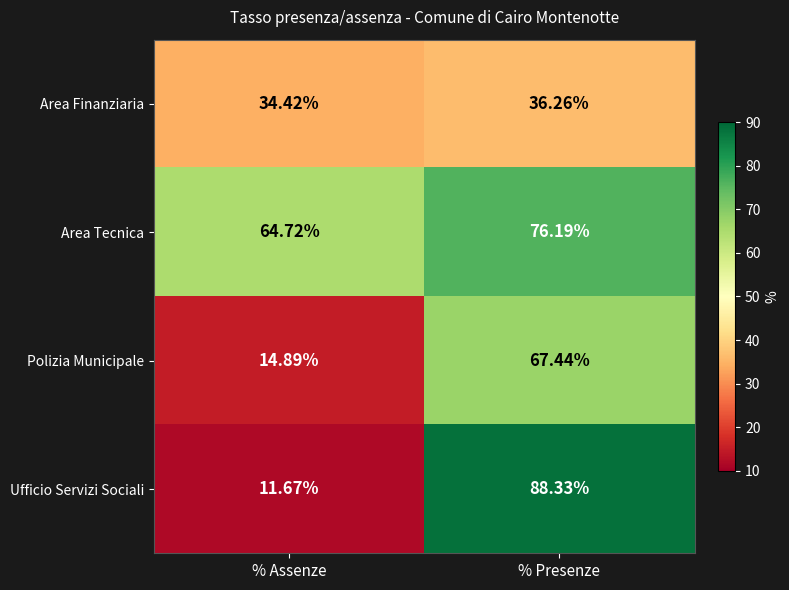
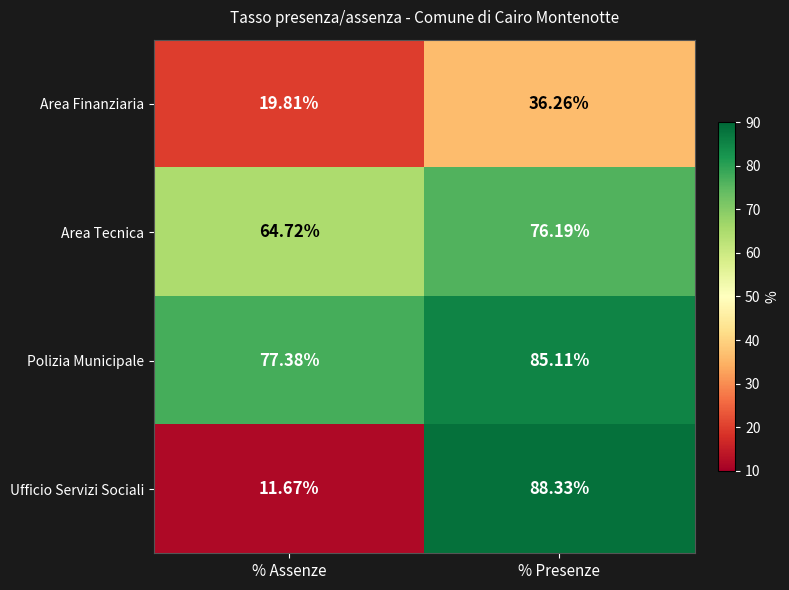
Area Finanziaria, % Assenze: 34.42% -> 19.81%
Polizia Municipale, % Assenze: 14.89% -> 77.38%
Polizia Municipale, % Presenze: 67.44% -> 85.11%
